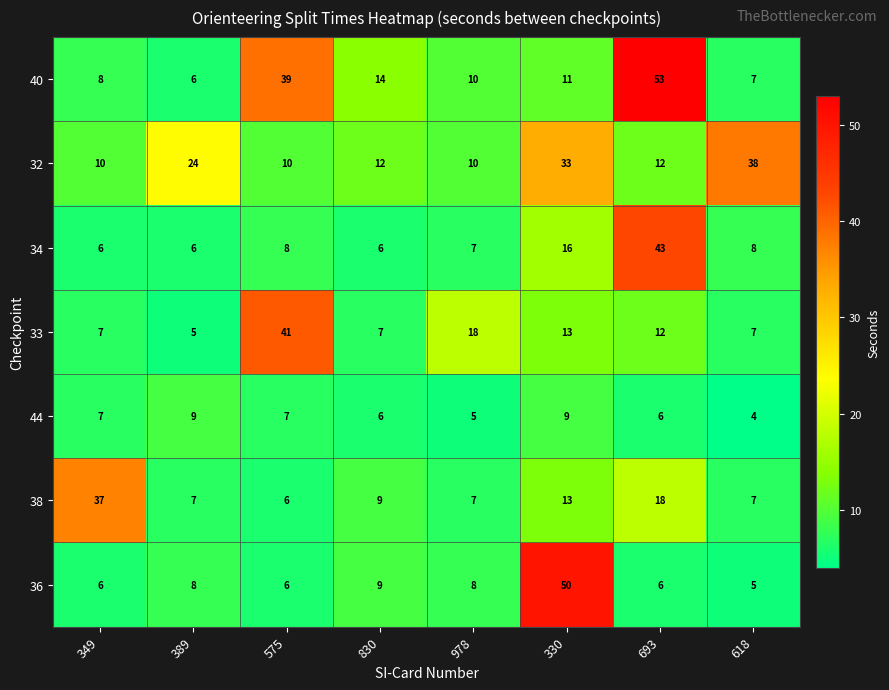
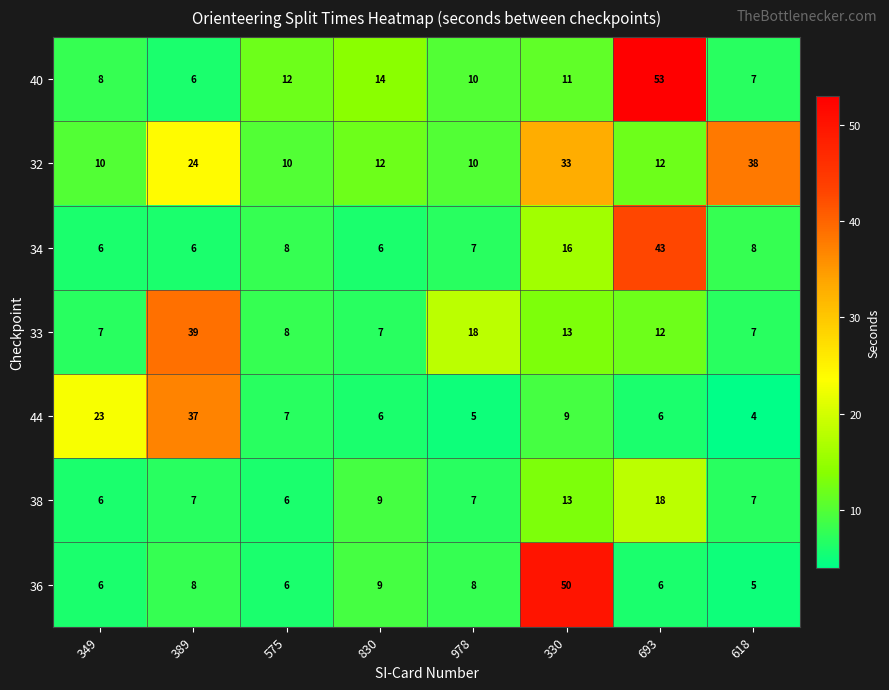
40, 575: 39 -> 12
33, 389: 5 -> 39
33, 575: 41 -> 8
44, 349: 7 -> 23
44, 389: 9 -> 37
38, 349: 37 -> 6
